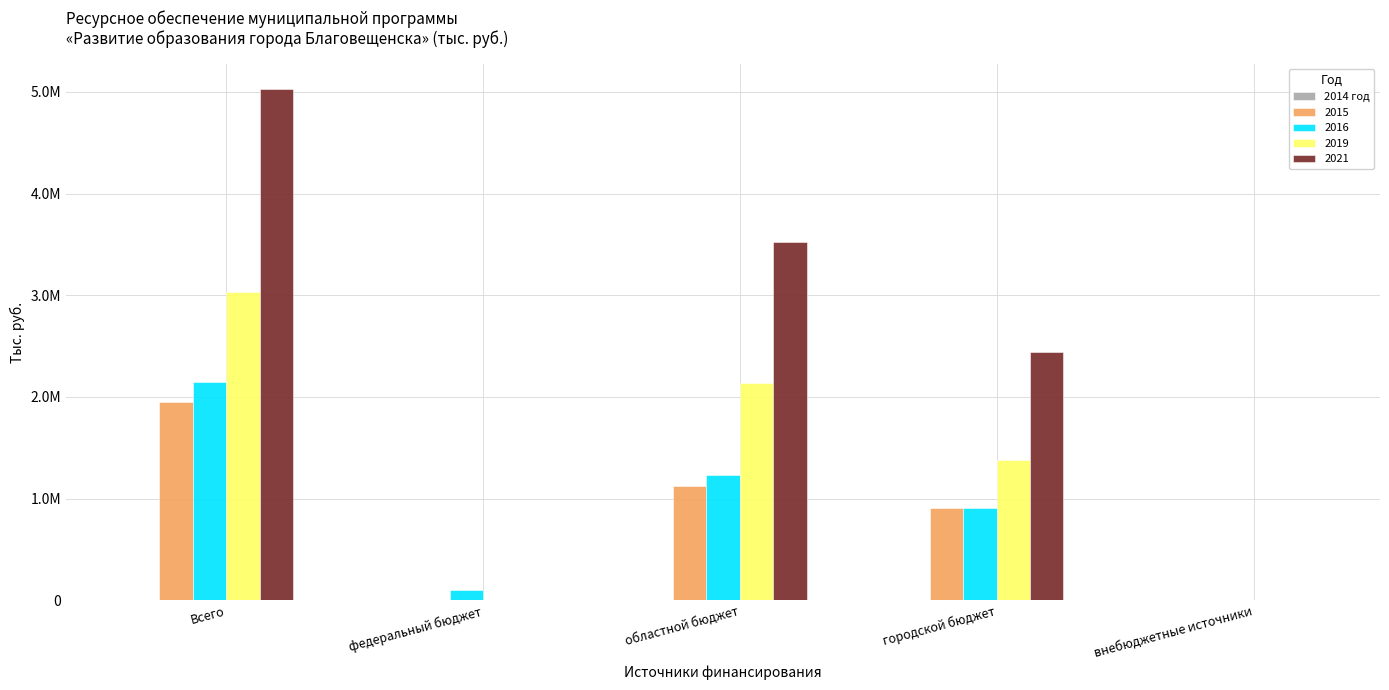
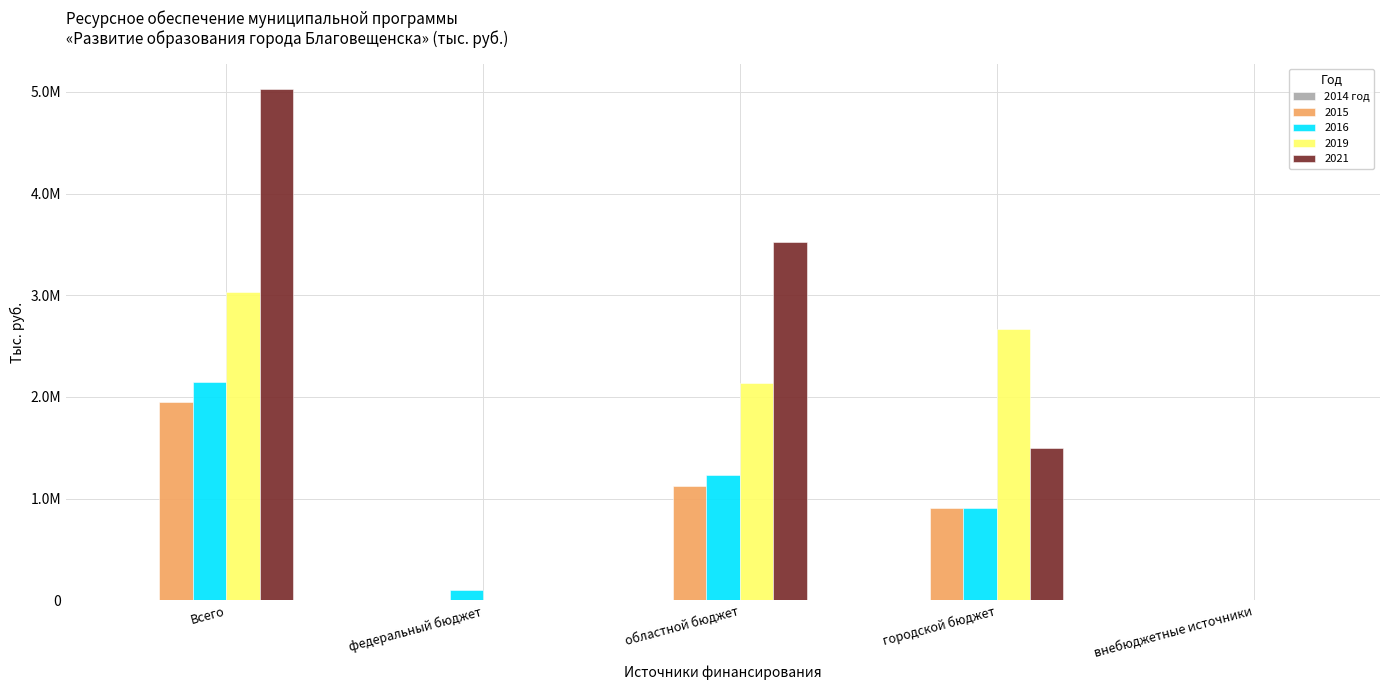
2019, городской бюджет: 1380000 -> 2670000
2021, городской бюджет: 2450000 -> 1500000
